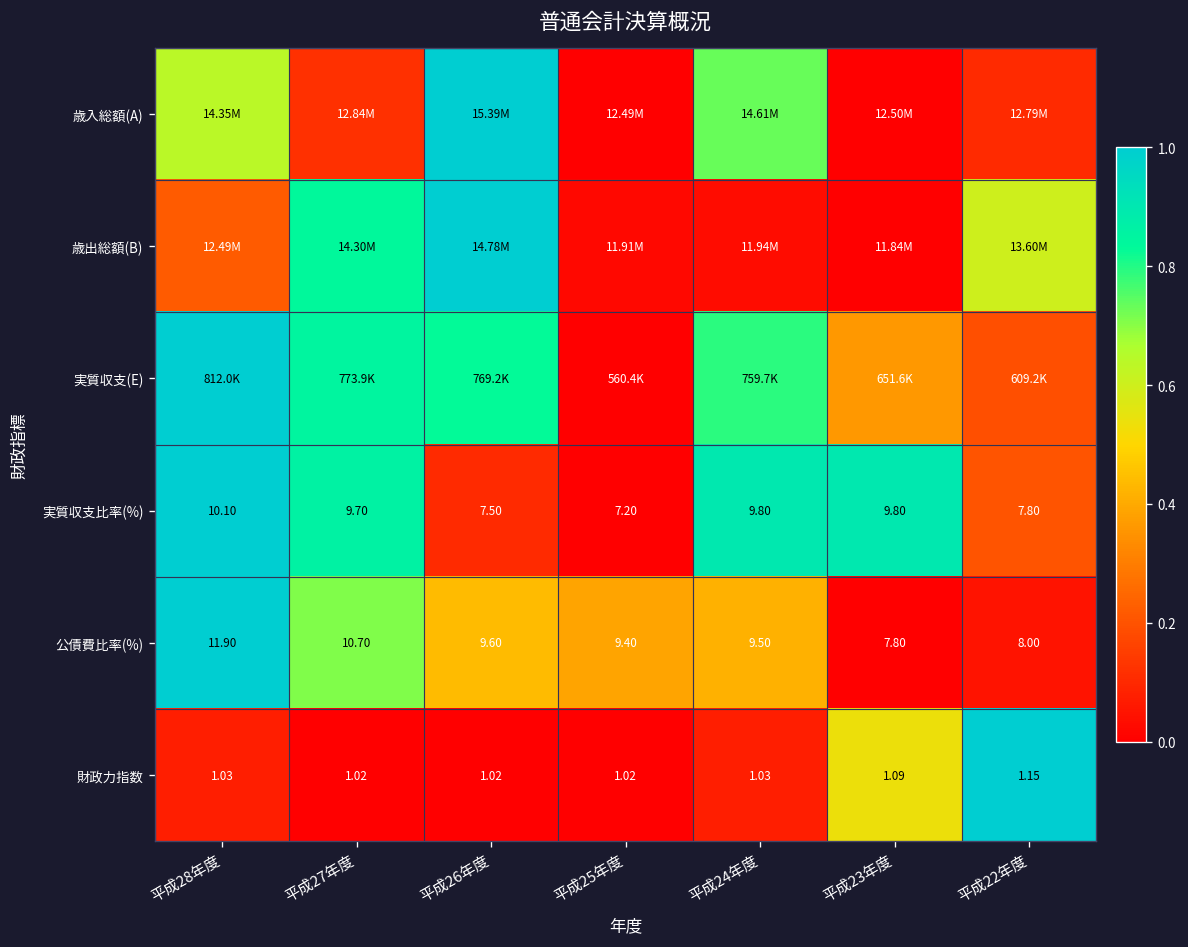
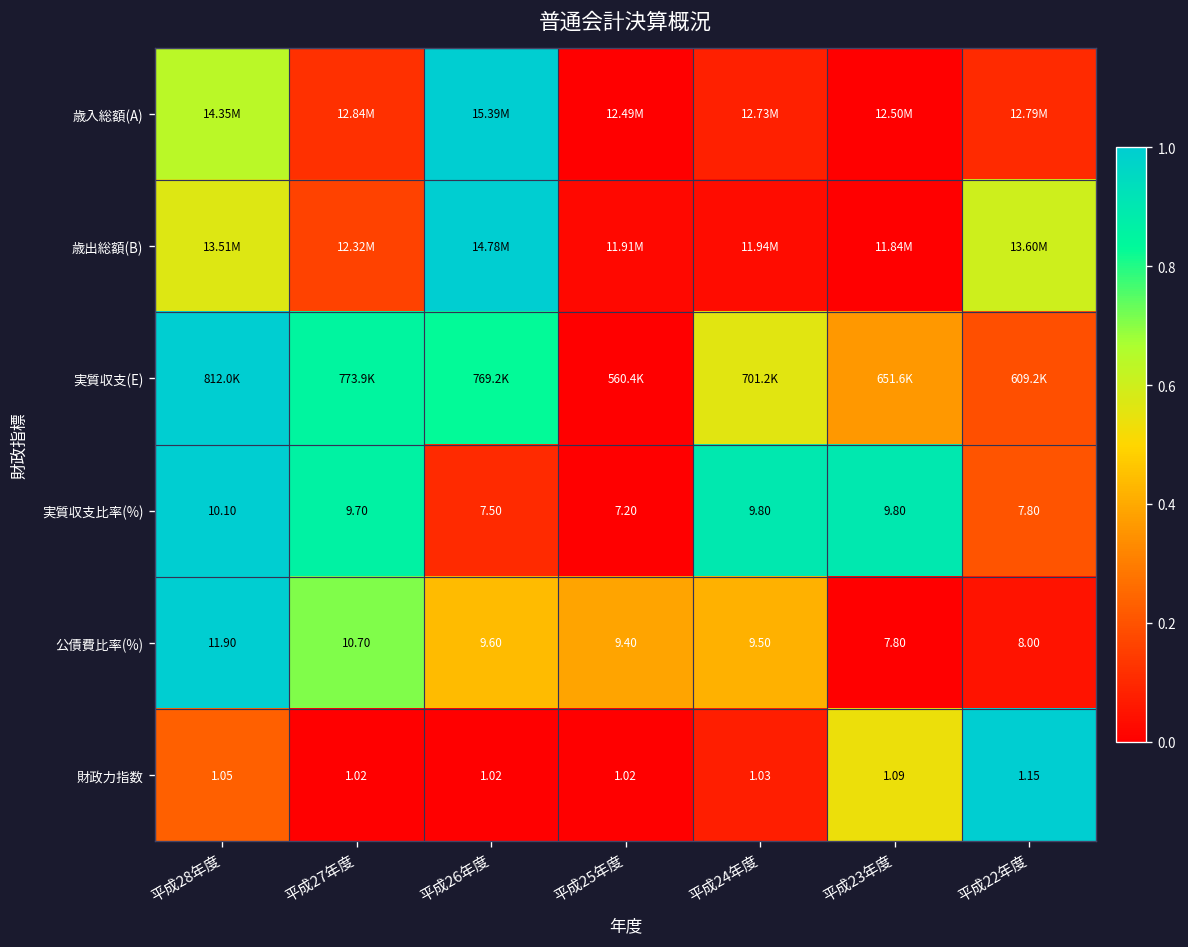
歳入総額(A), 平成24年度: 14.61M -> 12.73M
歳出総額(B), 平成28年度: 12.49M -> 13.51M
歳出総額(B), 平成27年度: 14.30M -> 12.32M
実質収支(E), 平成24年度: 759.7K -> 701.2K
財政力指数, 平成28年度: 1.03 -> 1.05
